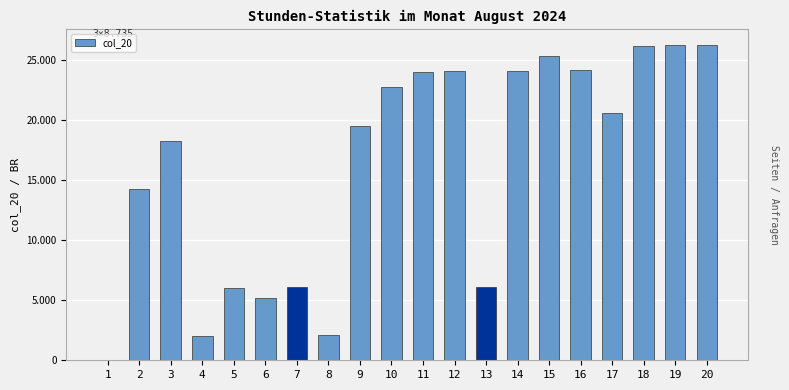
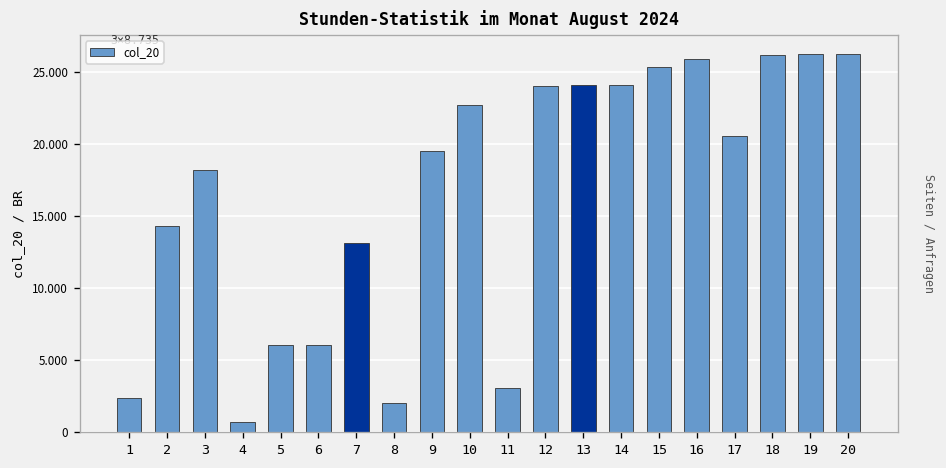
1: 0.0 -> 2.4
4: 2.0 -> 0.7
6: 5.2 -> 6.0
7: 6.1 -> 13.1
11: 24.0 -> 3.1
13: 6.1 -> 24.1
16: 24.1 -> 25.9
